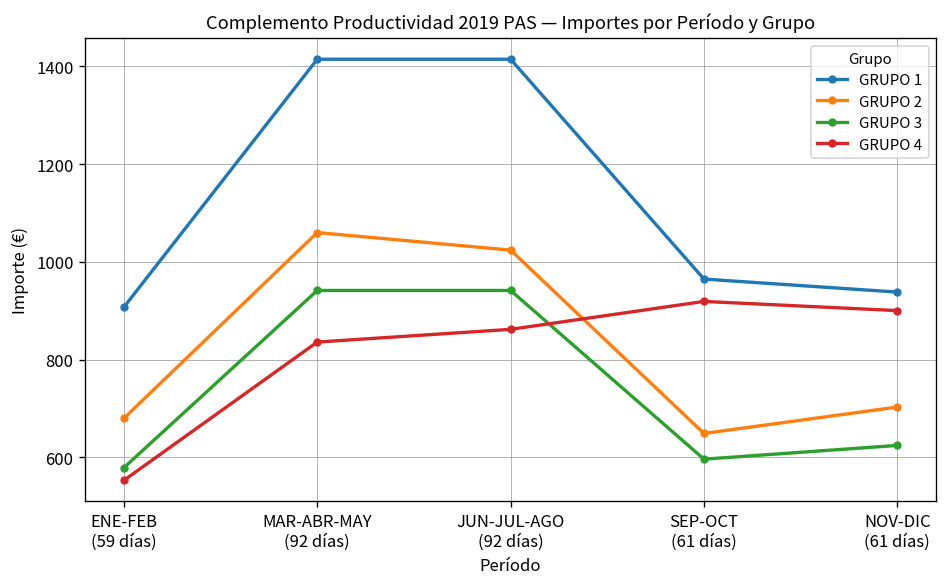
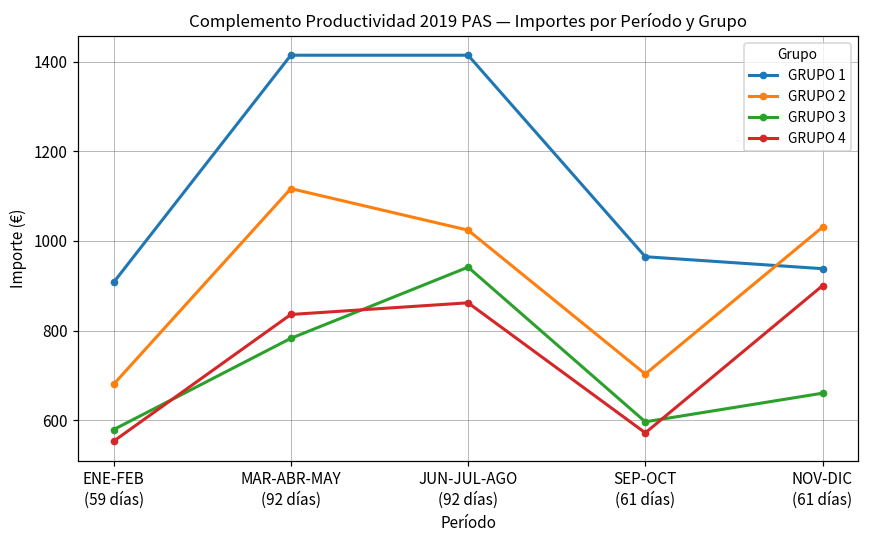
GRUPO 2, MAR-ABR-MAY (92 días): 1060 -> 1120
GRUPO 3, MAR-ABR-MAY (92 días): 940 -> 780
GRUPO 2, SEP-OCT (61 días): 650 -> 700
GRUPO 4, SEP-OCT (61 días): 920 -> 570
GRUPO 2, NOV-DIC (61 días): 700 -> 1030
GRUPO 3, NOV-DIC (61 días): 620 -> 660
